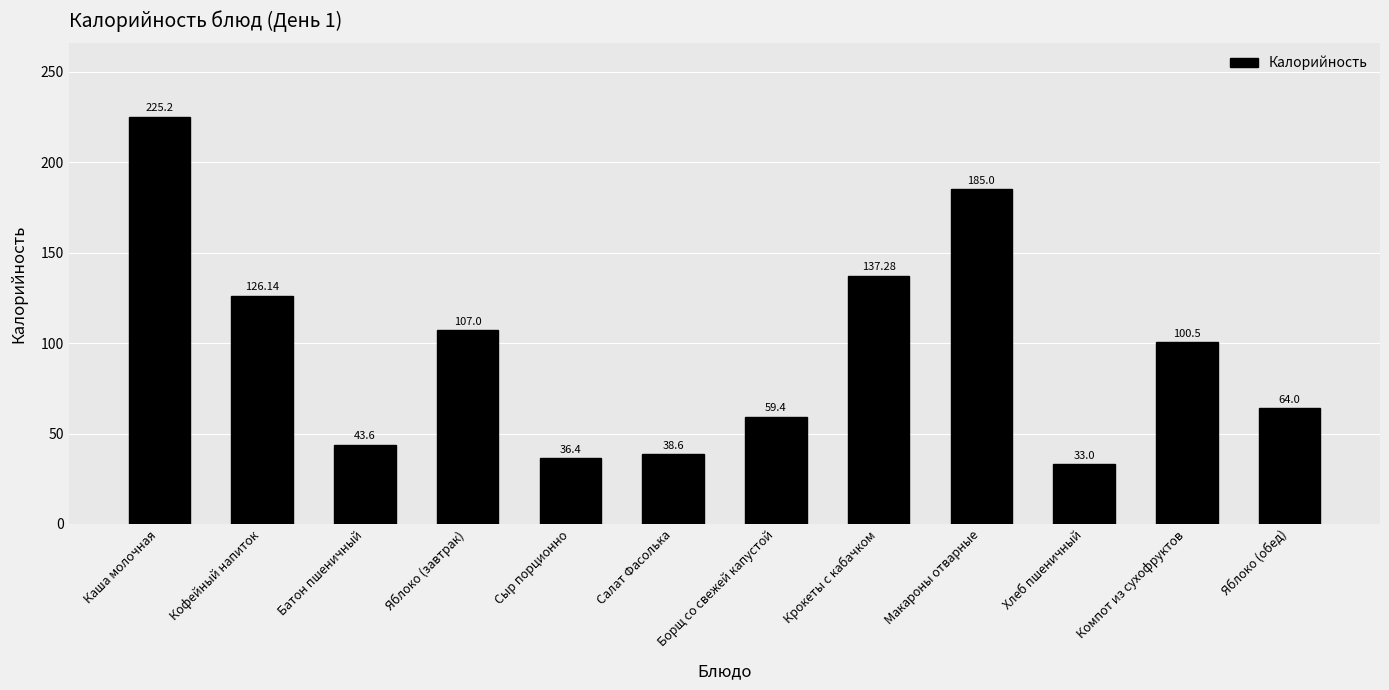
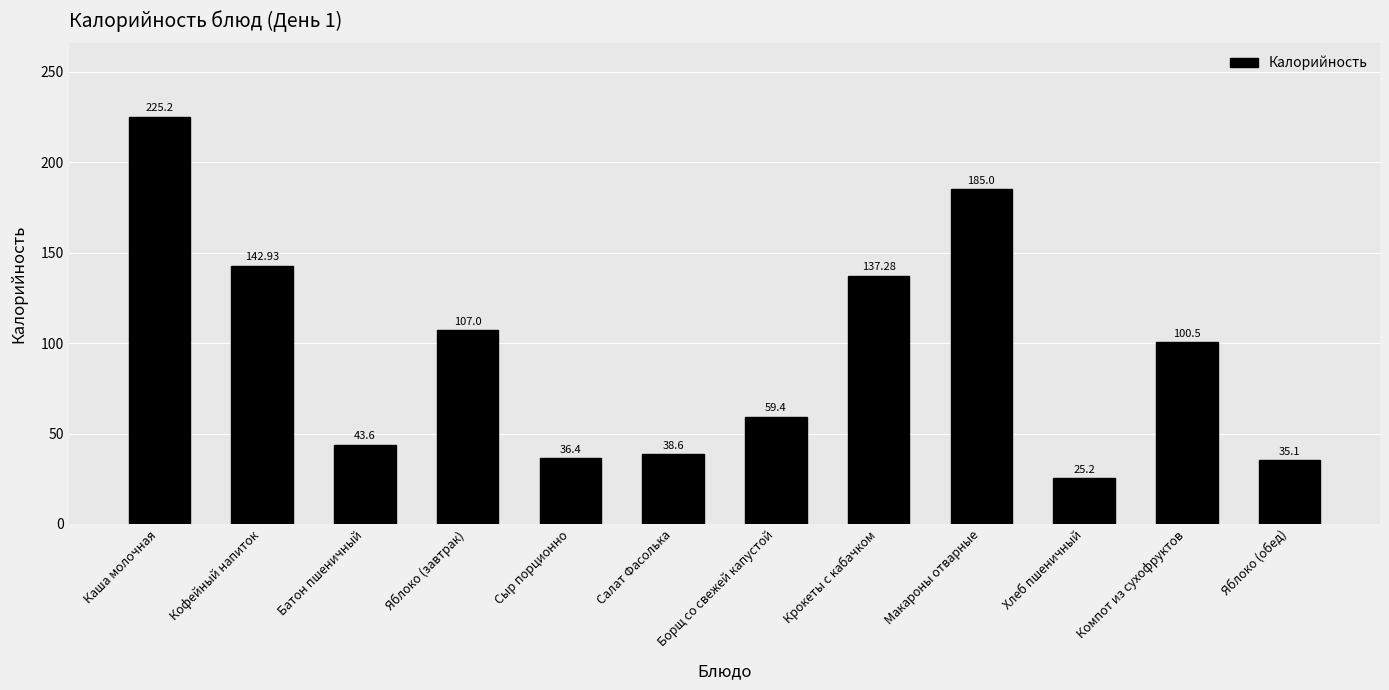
Кофейный напиток: 126.14 -> 142.93
Хлеб пшеничный: 33.0 -> 25.2
Яблоко (обед): 64.0 -> 35.1
